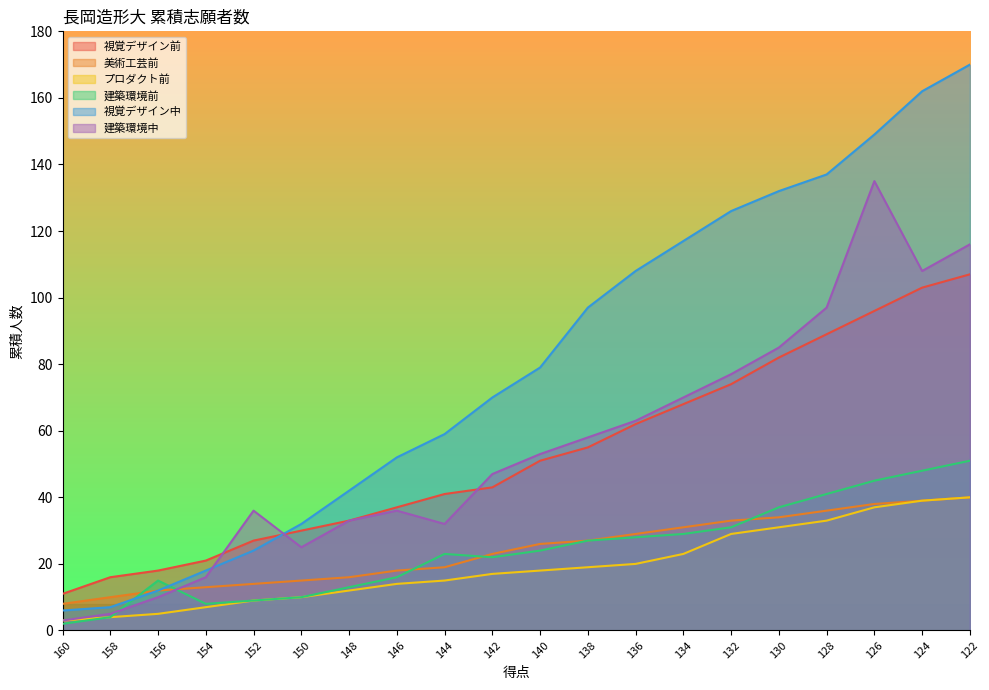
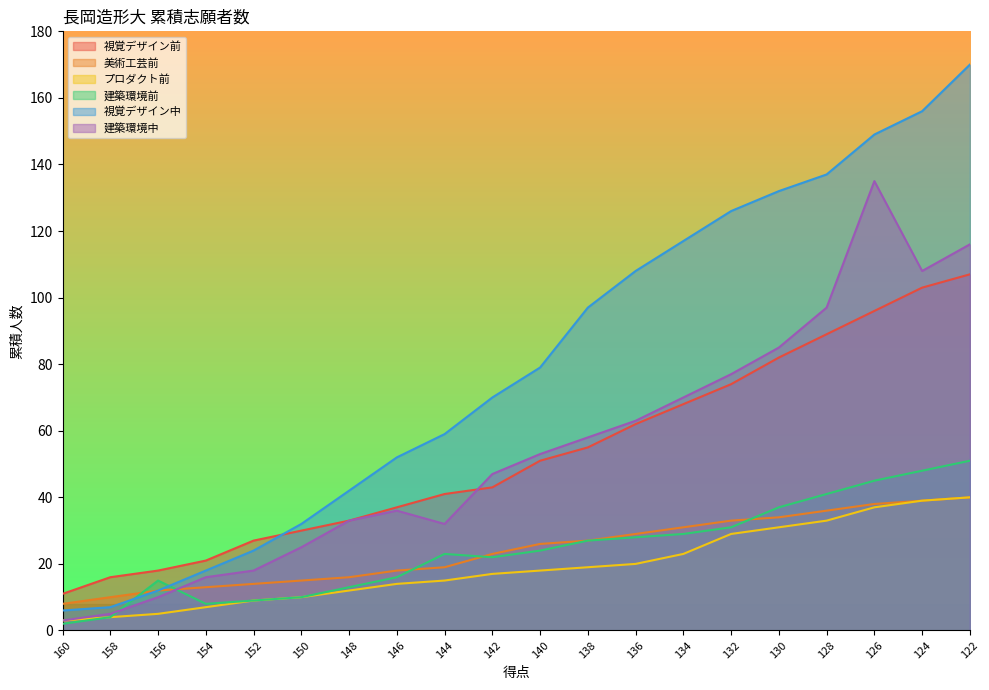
建築環境中, 152: 36 -> 18
視覚デザイン中, 124: 162 -> 156
